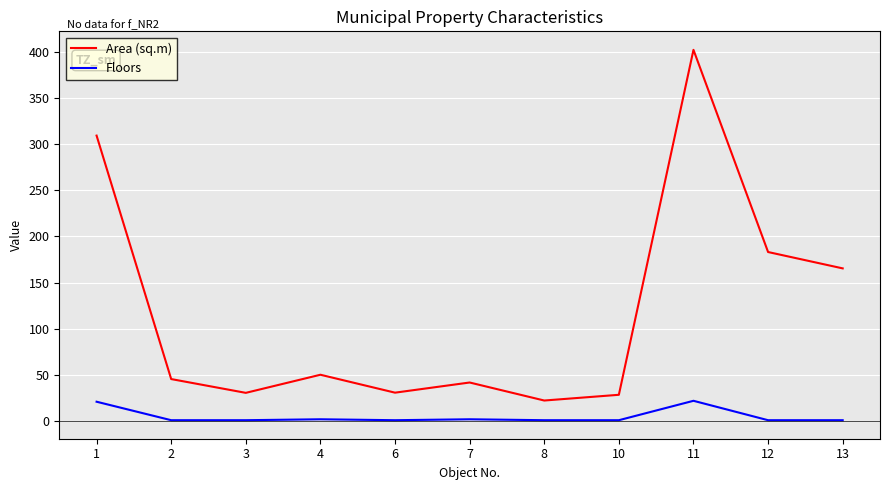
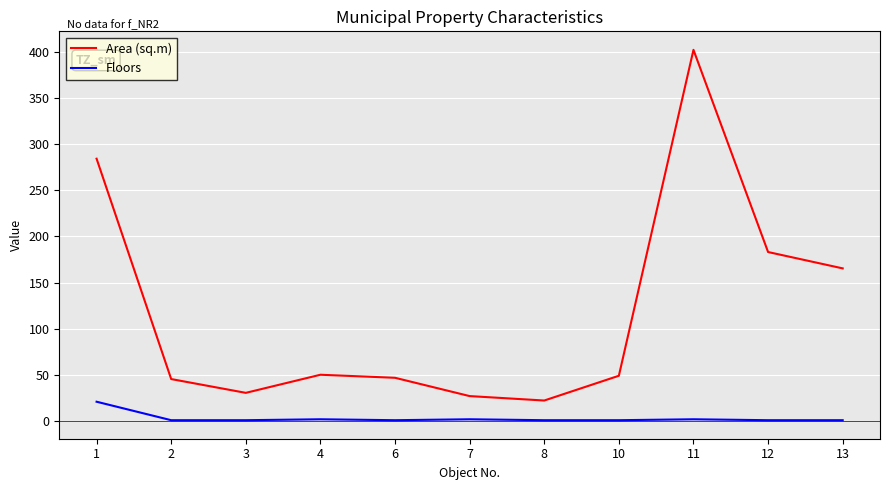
Area (sq.m), 1: 310 -> 280
Area (sq.m), 6: 30 -> 50
Area (sq.m), 7: 40 -> 30
Area (sq.m), 10: 30 -> 50
Floors, 11: 20 -> 0
